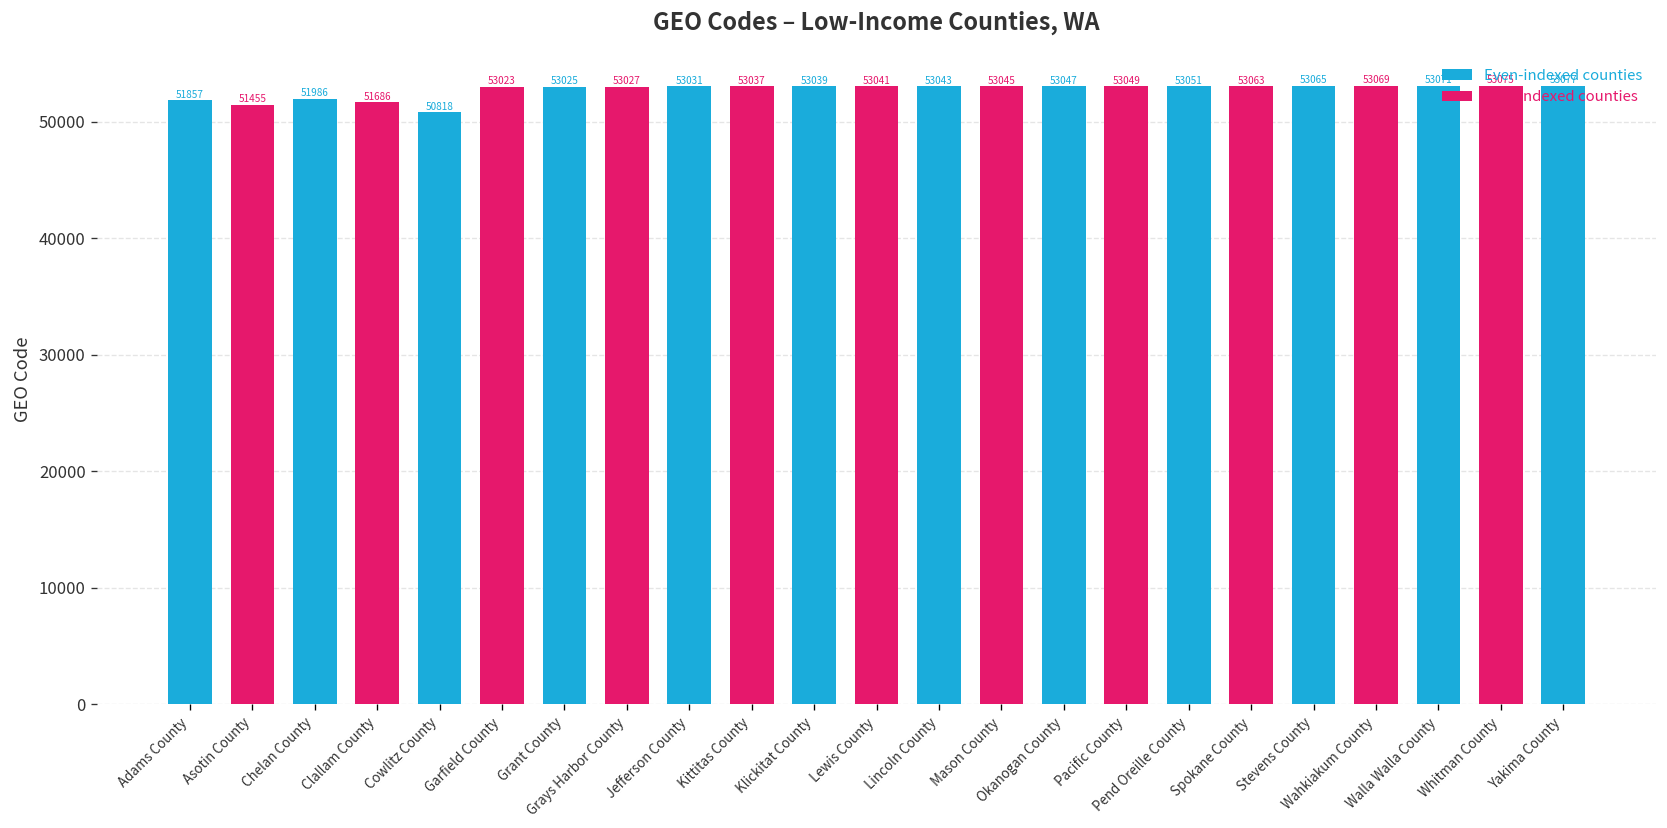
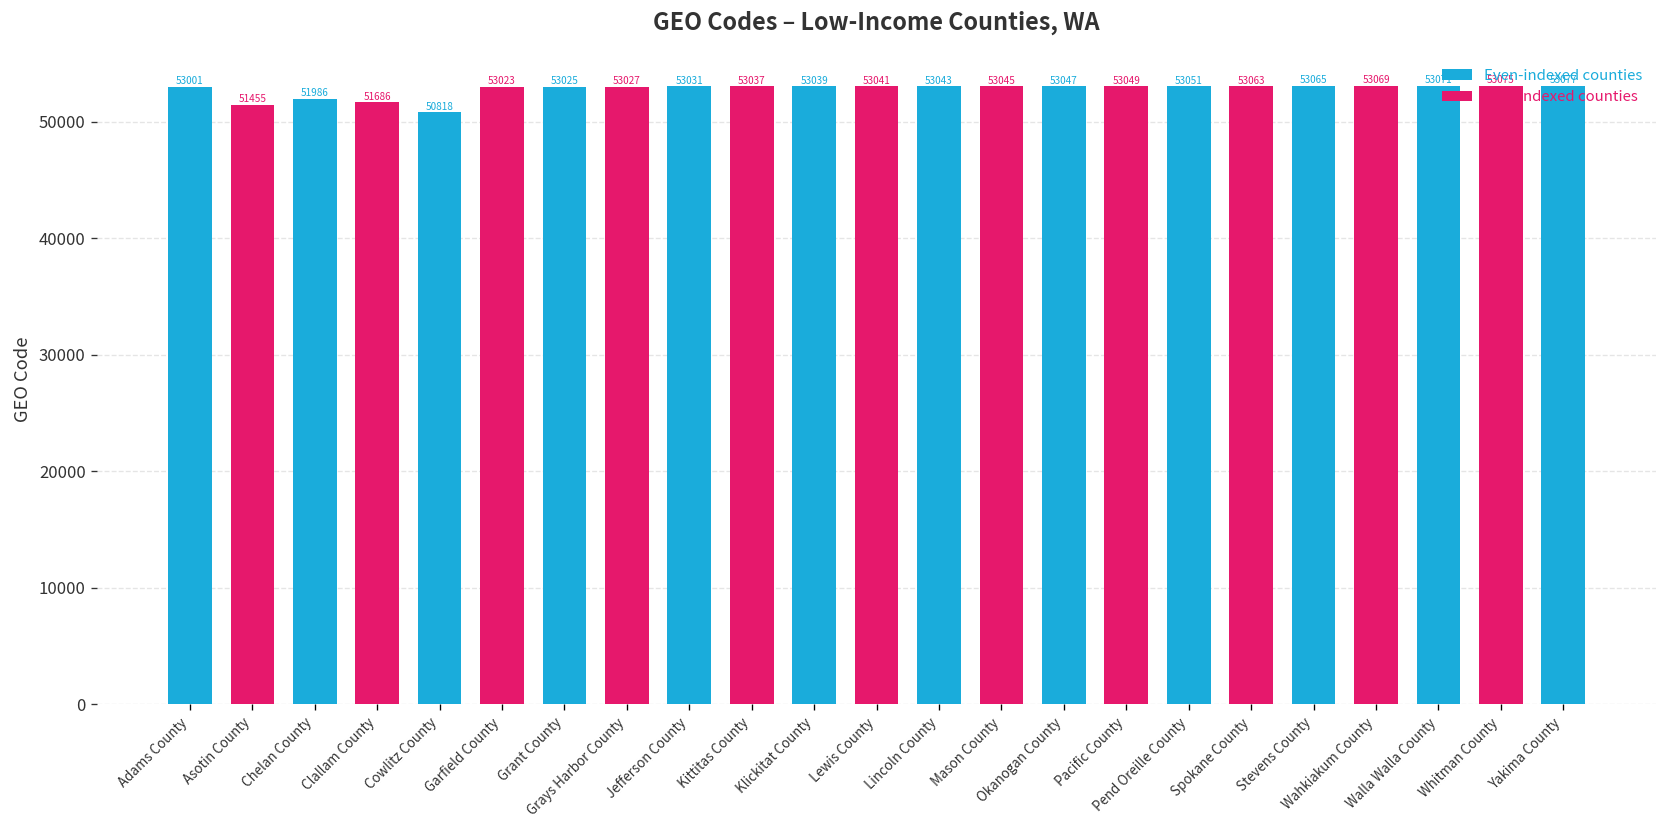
Even-indexed counties, Adams County: 51857 -> 53001
